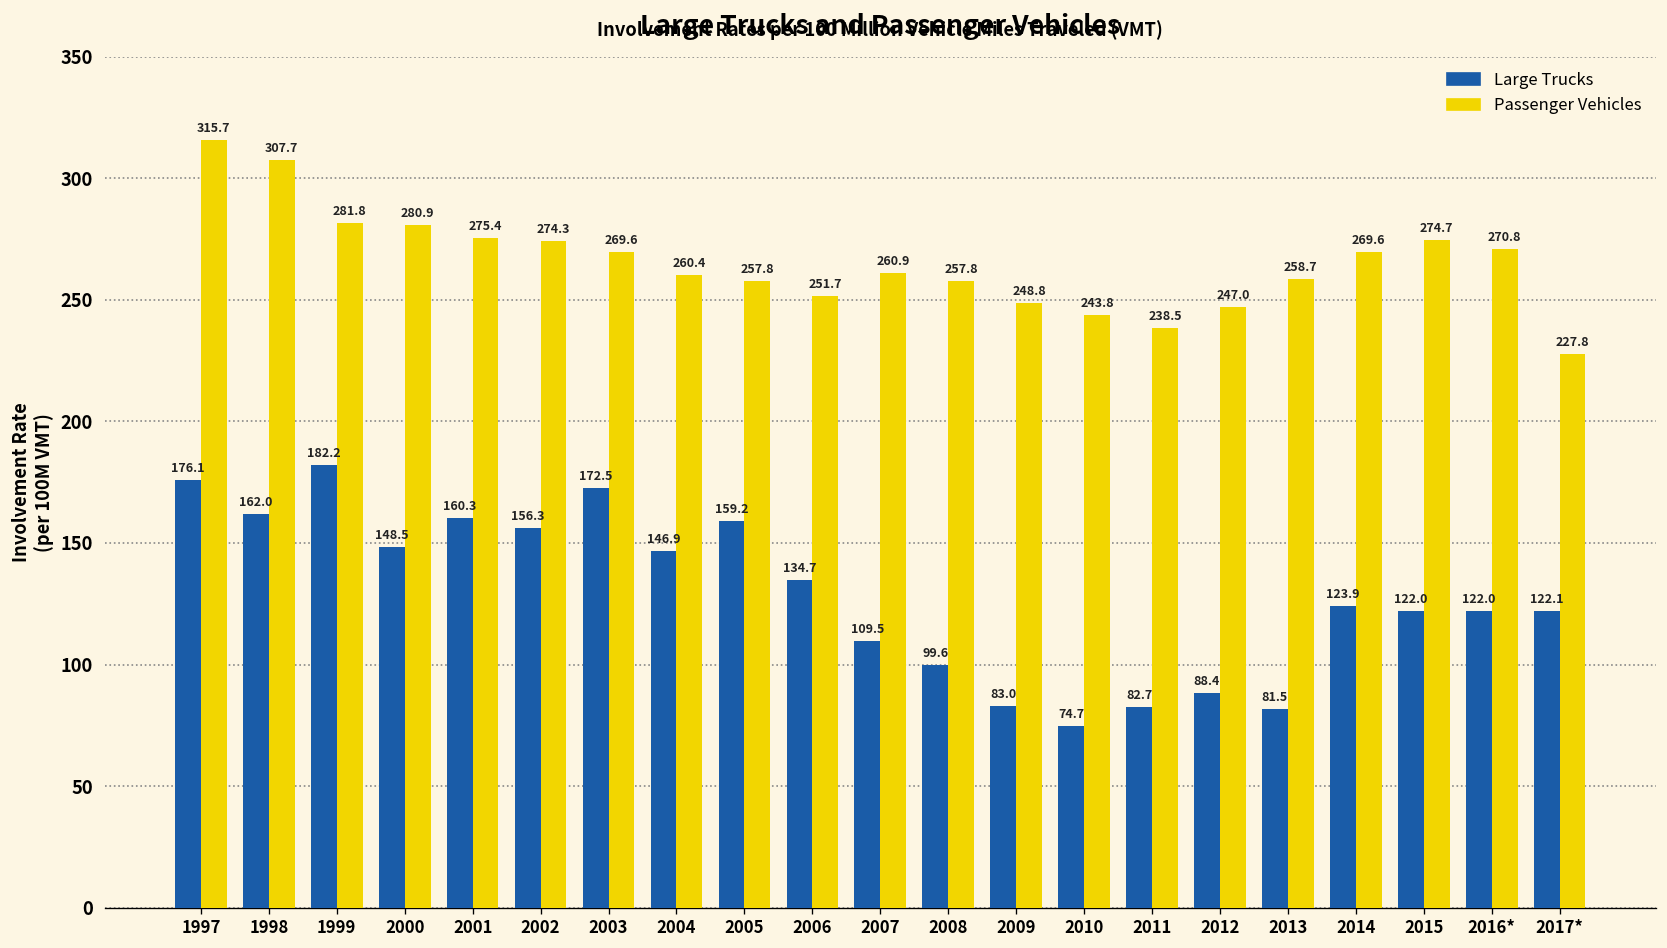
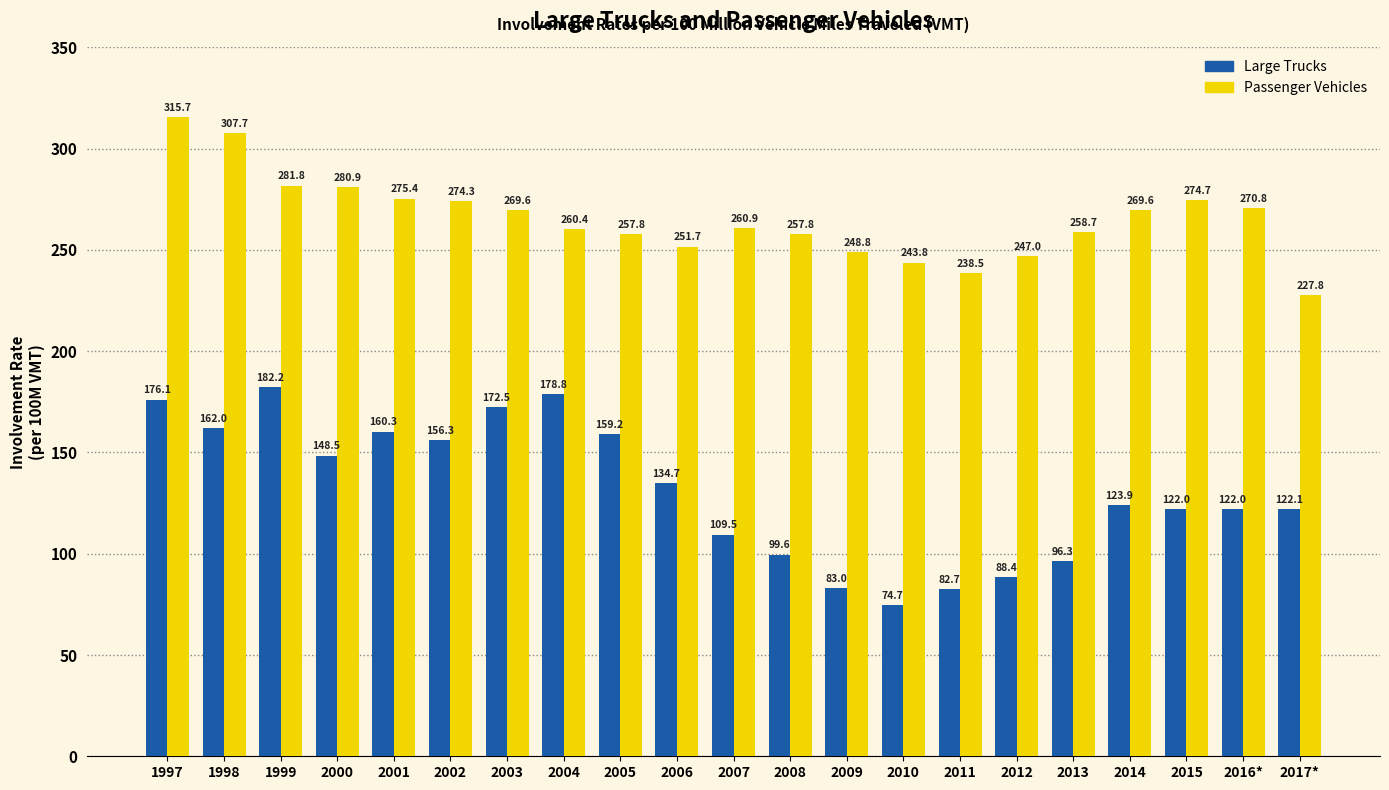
Large Trucks, 2004: 146.9 -> 178.8
Large Trucks, 2013: 81.5 -> 96.3
